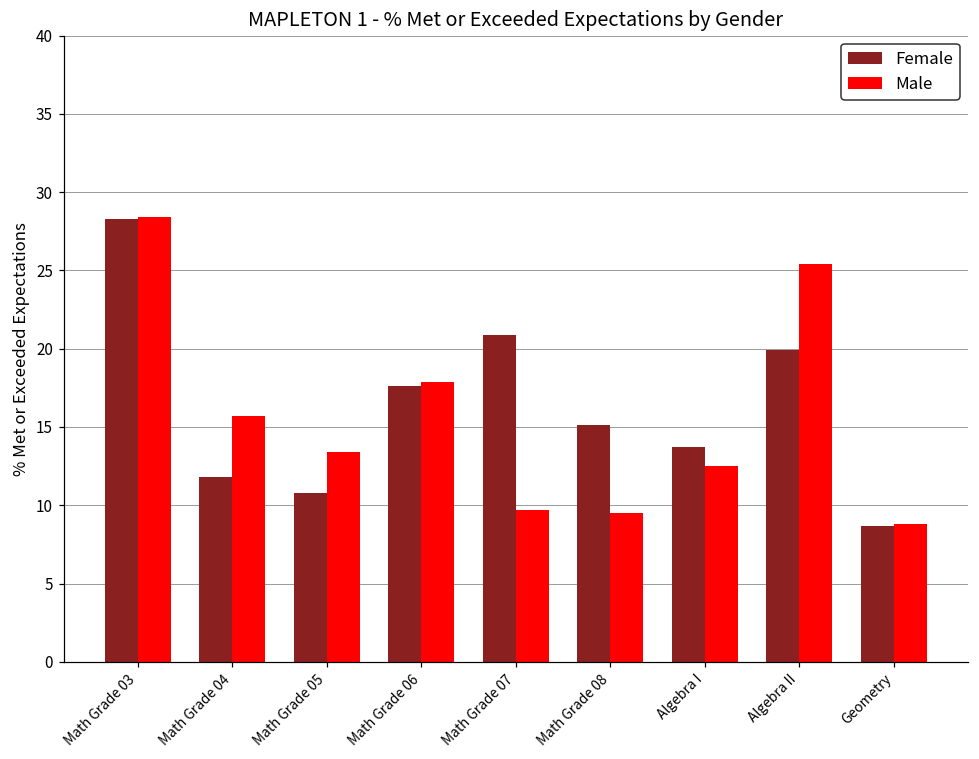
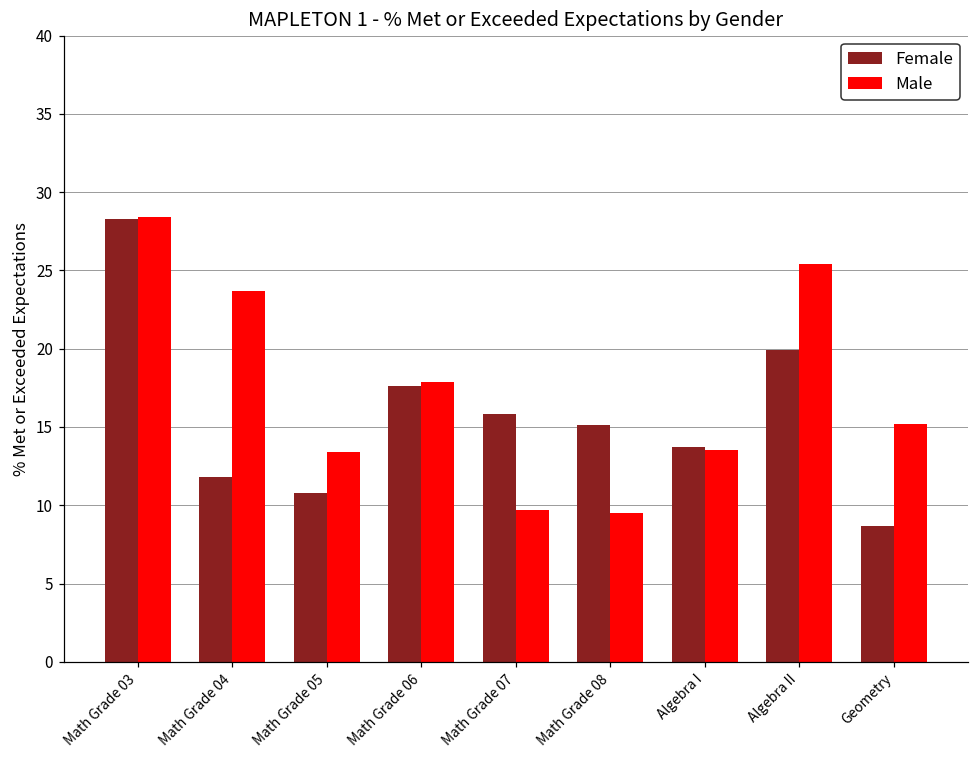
Male, Math Grade 04: 15.7 -> 23.7
Female, Math Grade 07: 20.9 -> 15.8
Male, Algebra I: 12.5 -> 13.5
Male, Geometry: 8.8 -> 15.2
